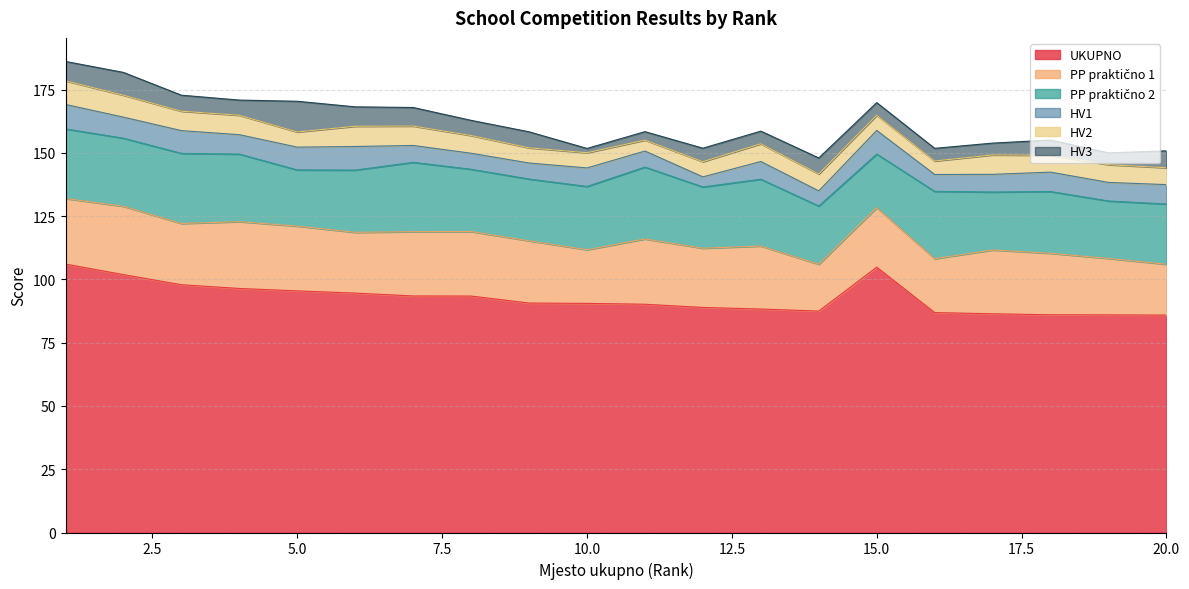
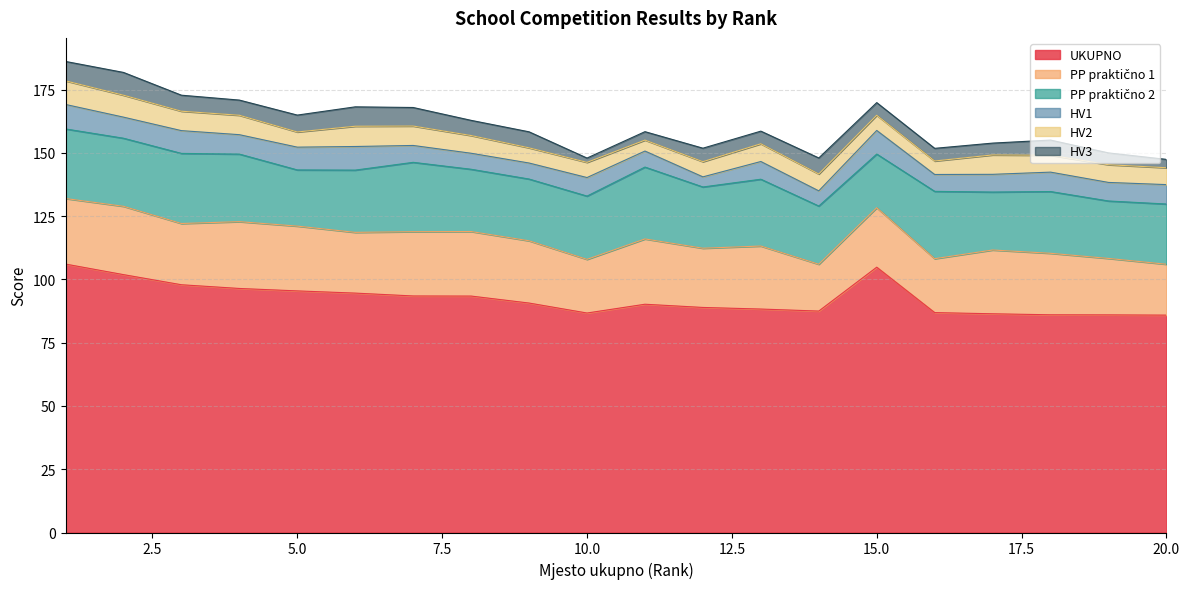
HV3, 5.0: 12 -> 7
UKUPNO, 10.0: 91 -> 87
HV3, 20.0: 7 -> 3
